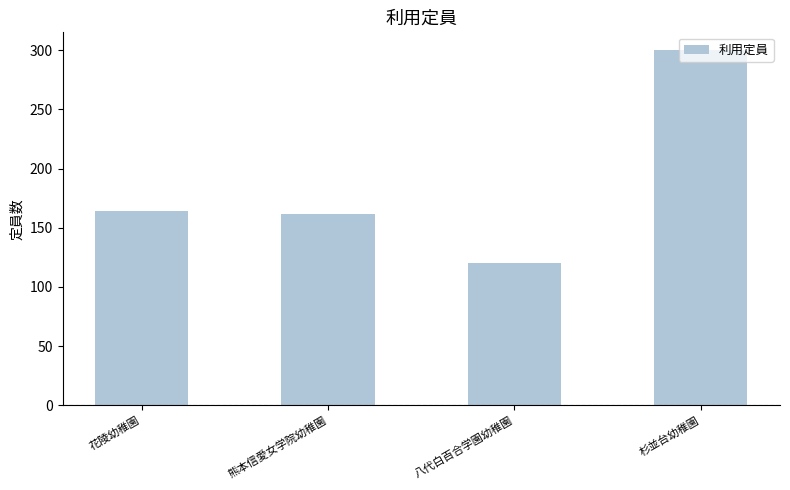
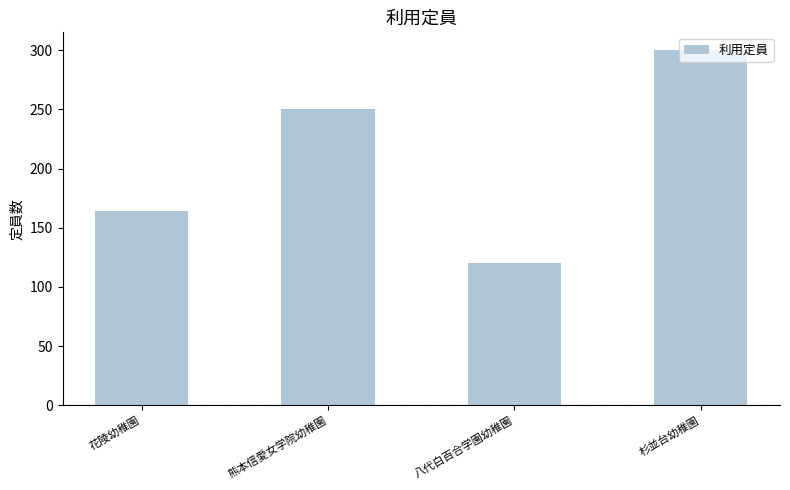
熊本信愛女学院幼稚園: 162 -> 250
